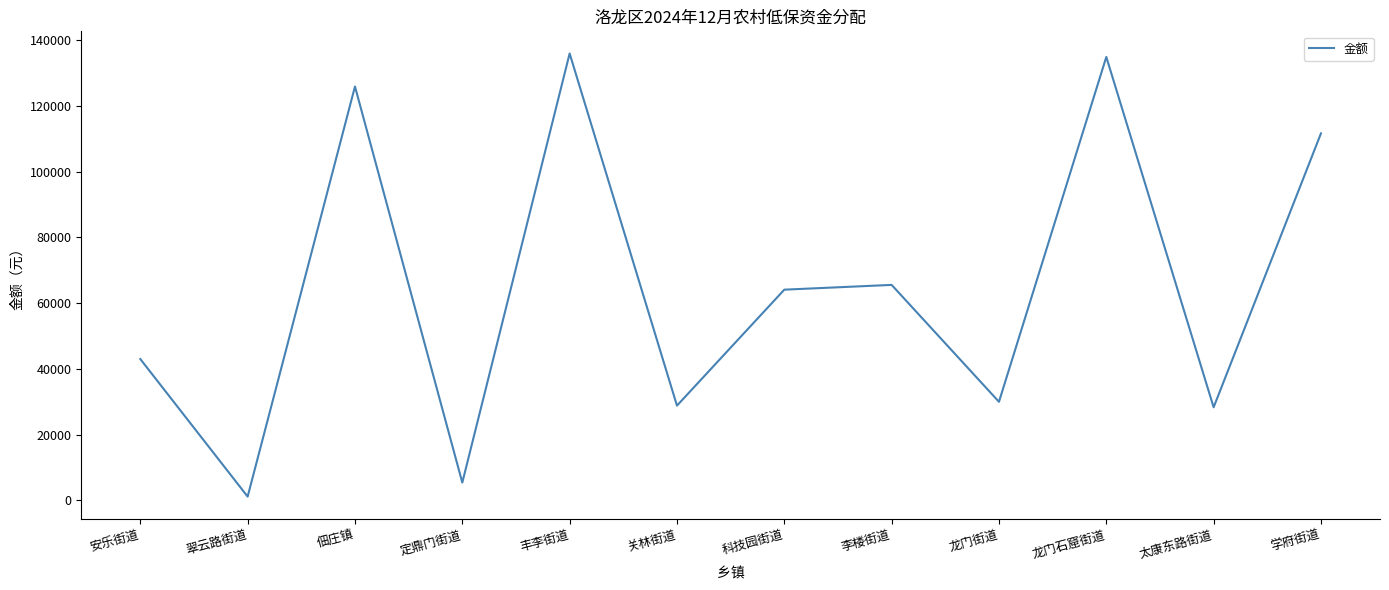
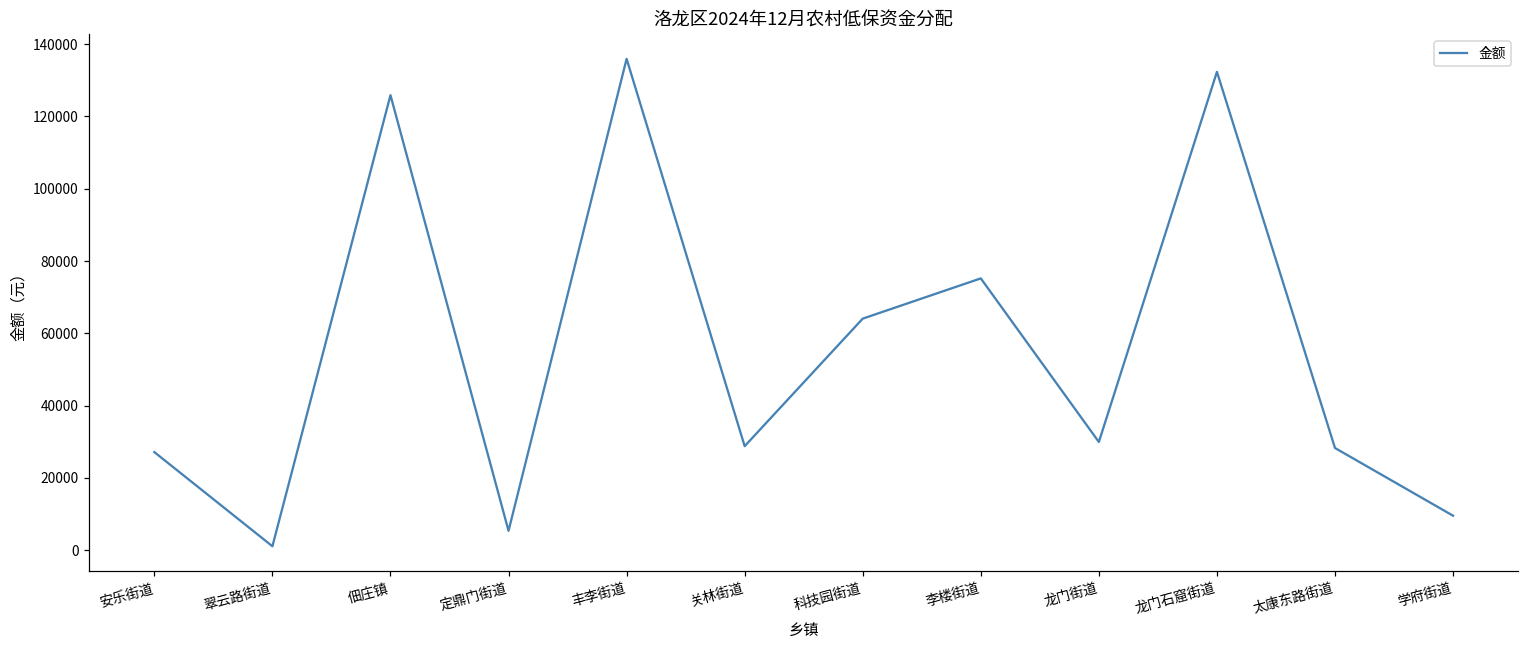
安乐街道: 43000 -> 27000
李楼街道: 66000 -> 75000
龙门石窟街道: 135000 -> 132000
学府街道: 112000 -> 10000
